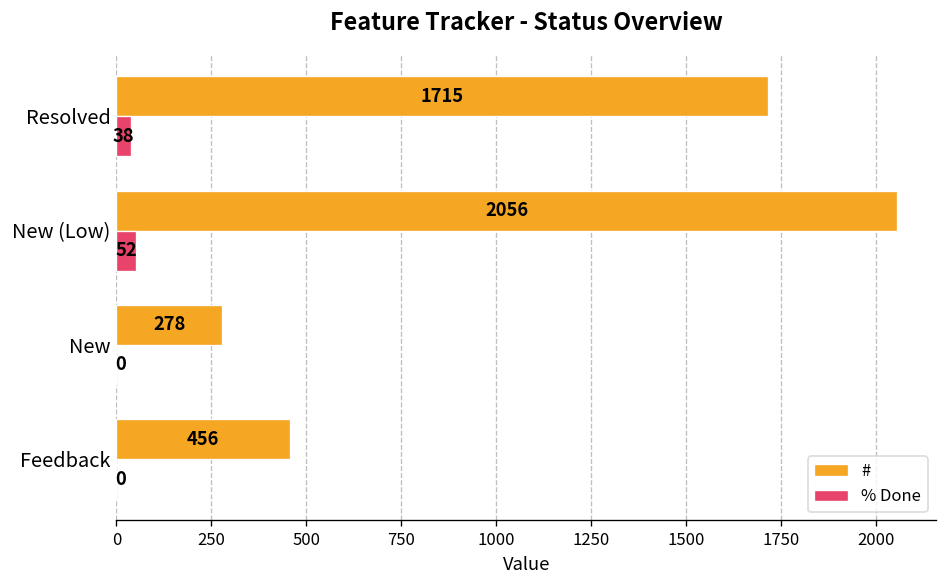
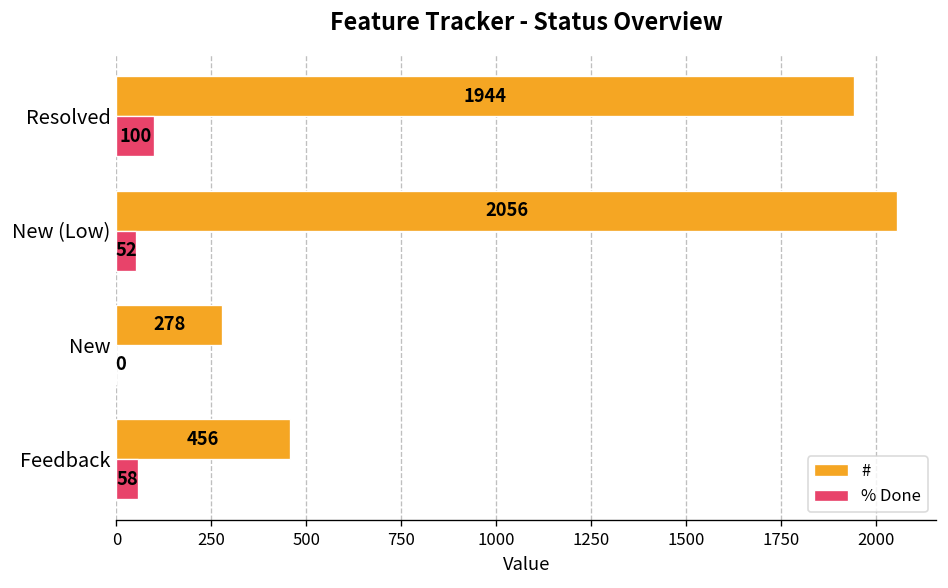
#, Resolved: 1715 -> 1944
% Done, Resolved: 38 -> 100
% Done, Feedback: 0 -> 58
